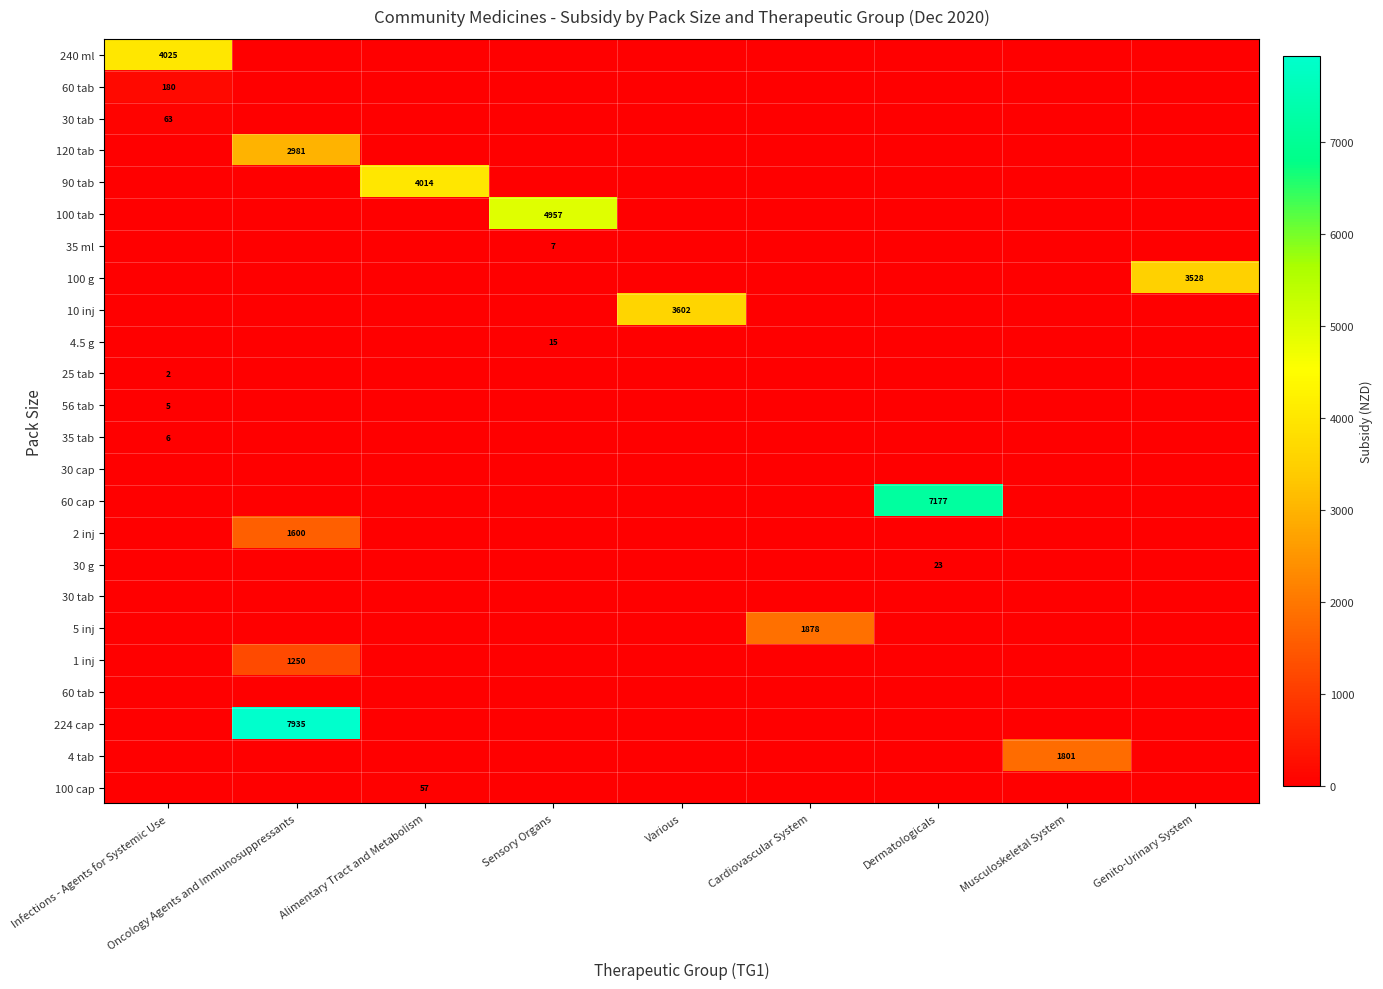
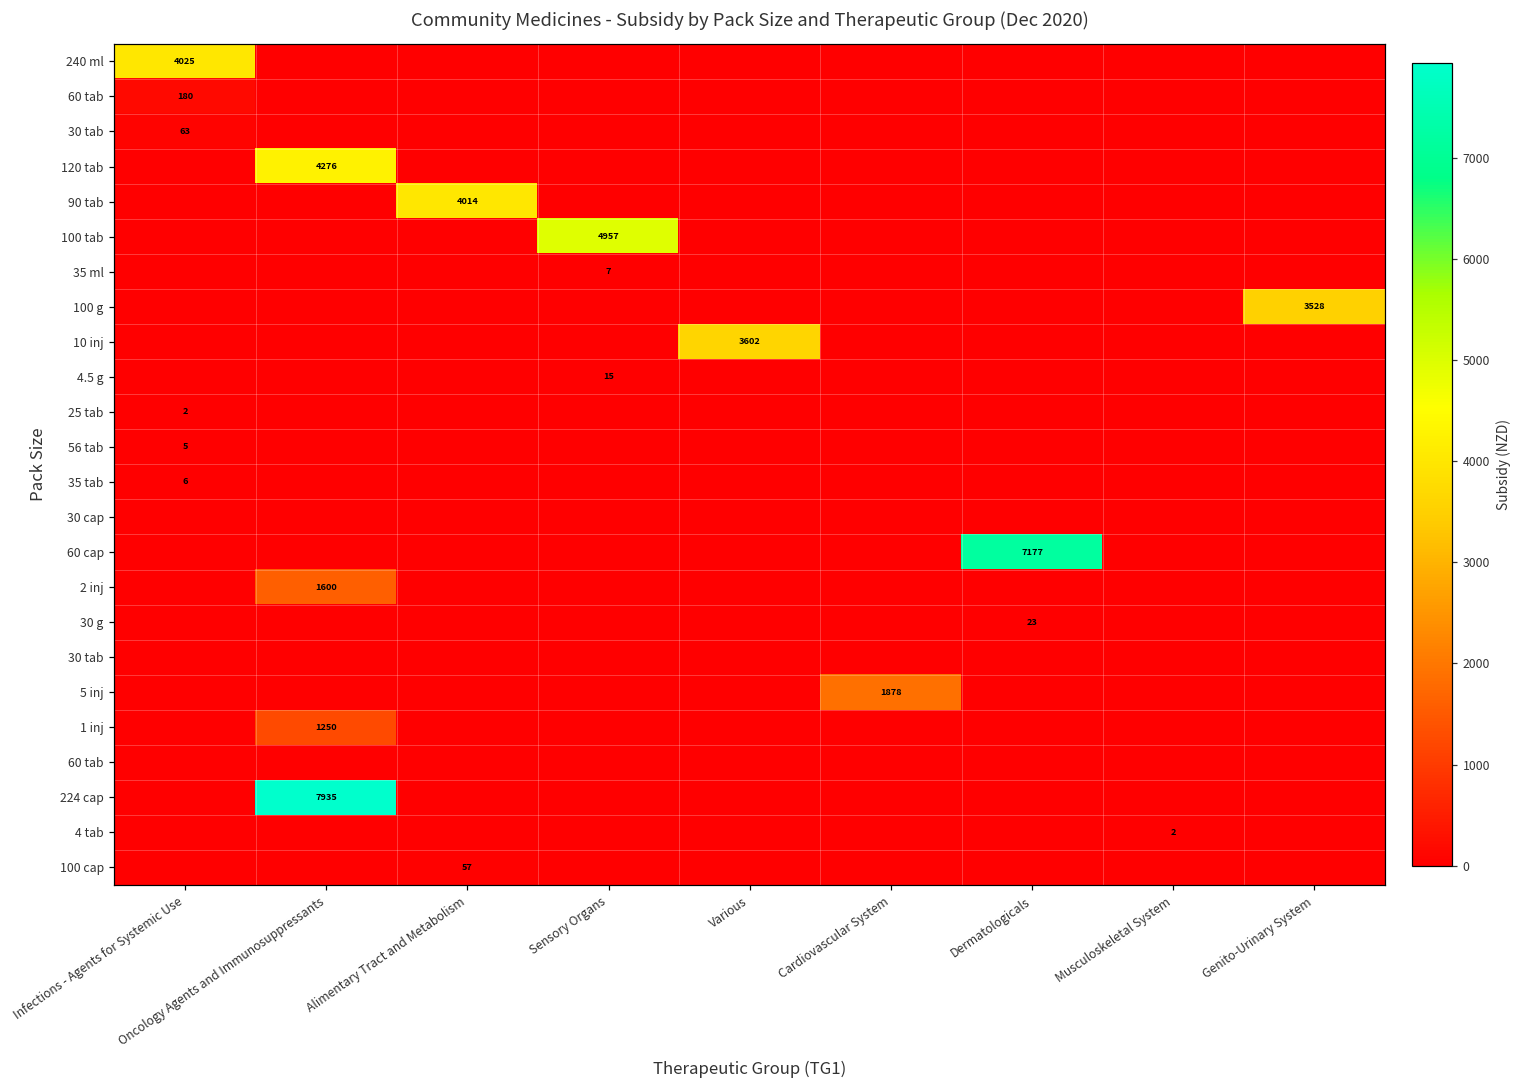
120 tab, Oncology Agents and Immunosuppressants: 2981 -> 4276
4 tab, Musculoskeletal System: 1801 -> 2
